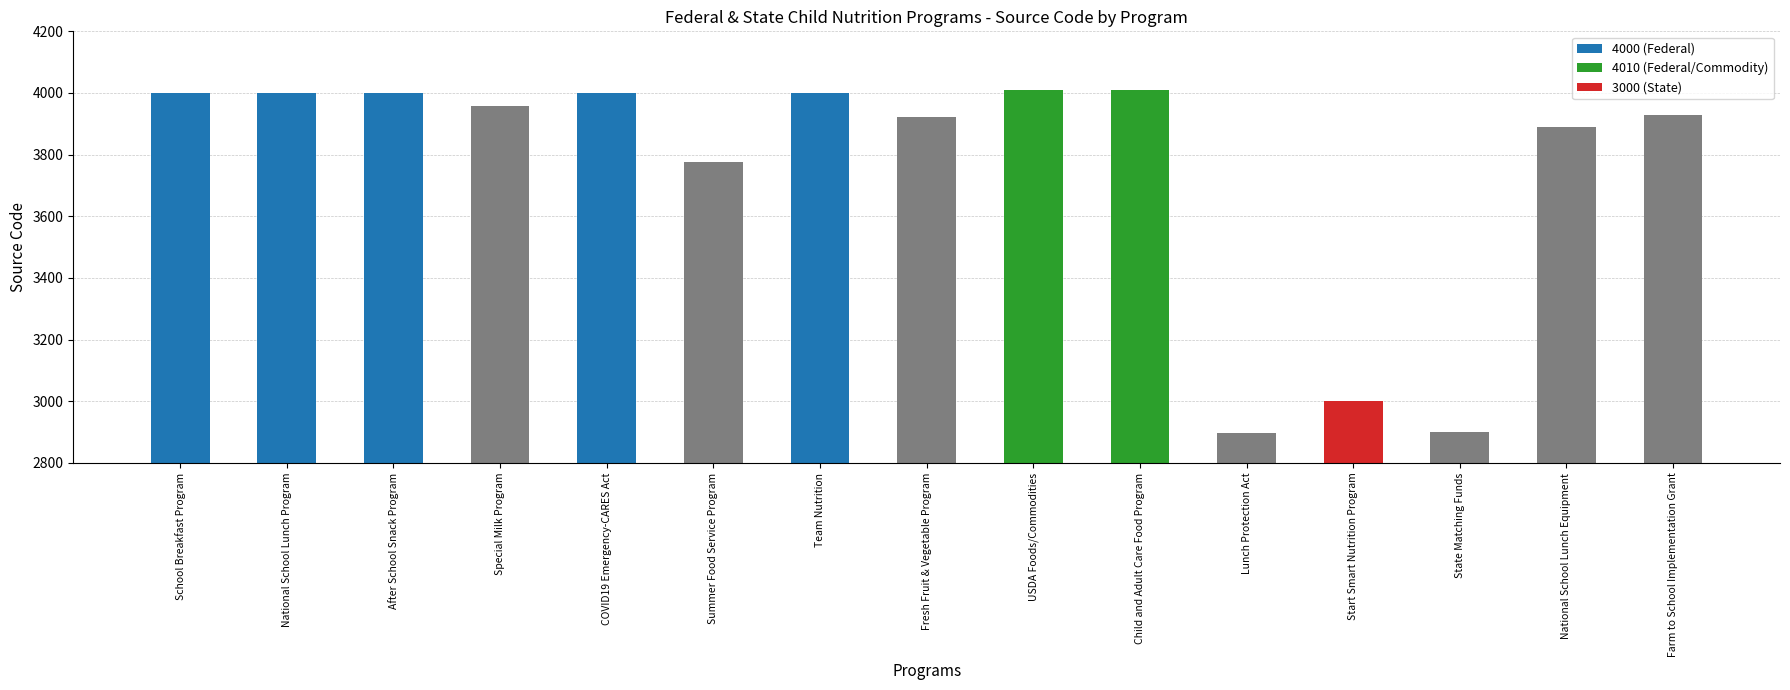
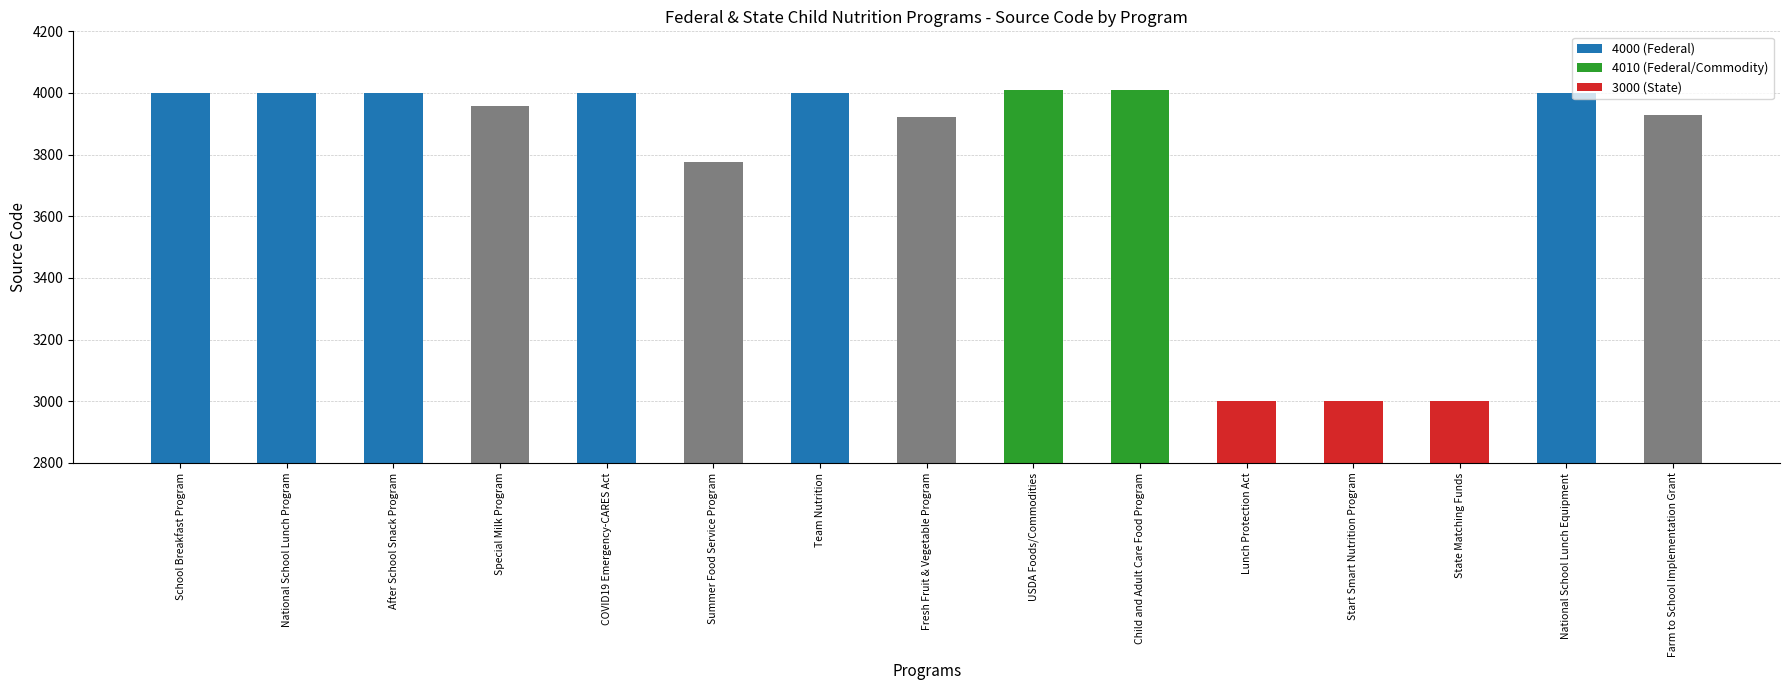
Lunch Protection Act: 2900 -> 3000
State Matching Funds: 2900 -> 3000
National School Lunch Equipment: 3890 -> 4000
